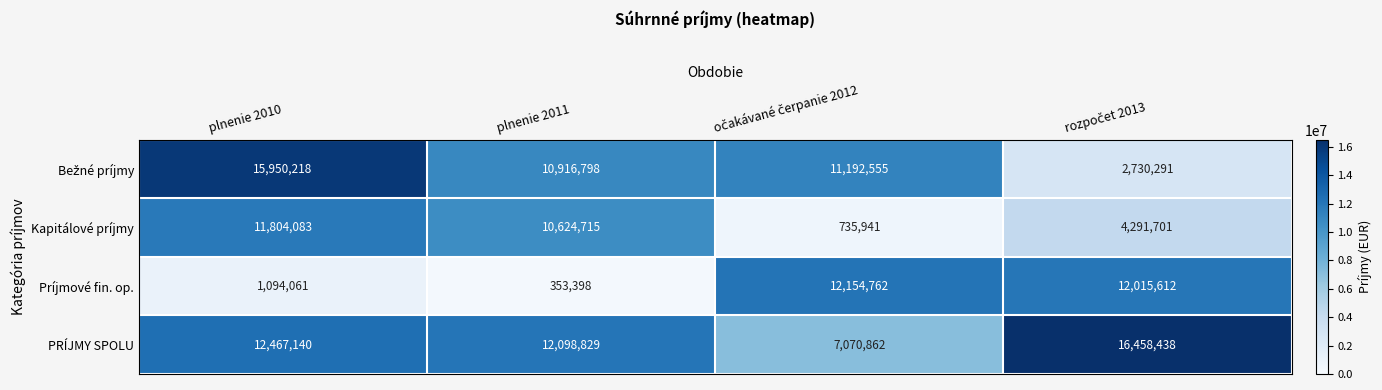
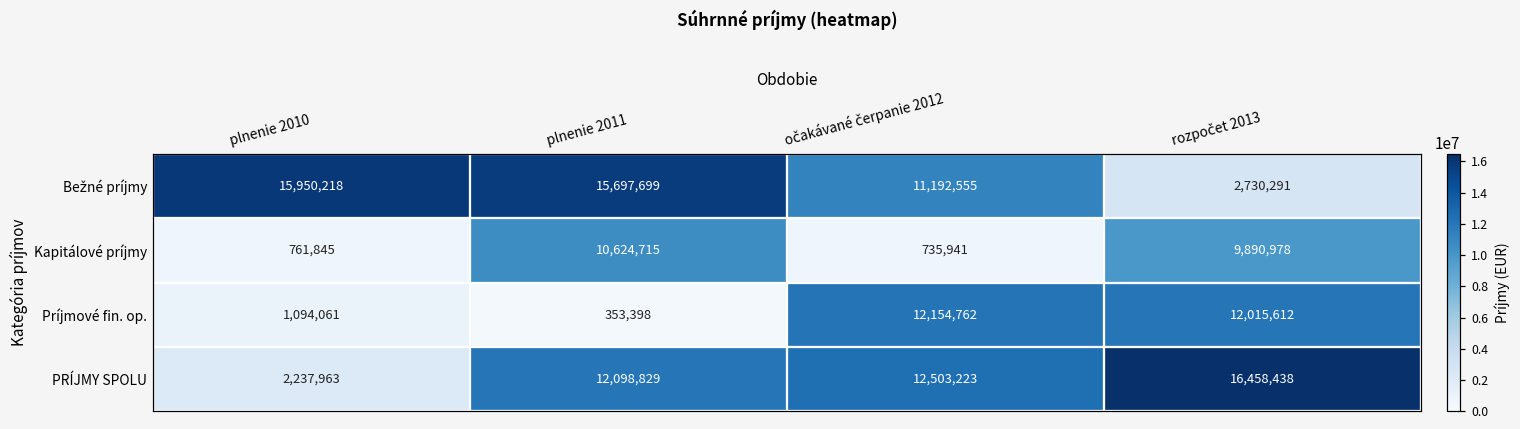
Bežné príjmy, plnenie 2011: 10,916,798 -> 15,697,699
Kapitálové príjmy, plnenie 2010: 11,804,083 -> 761,845
Kapitálové príjmy, rozpočet 2013: 4,291,701 -> 9,890,978
PRÍJMY SPOLU, plnenie 2010: 12,467,140 -> 2,237,963
PRÍJMY SPOLU, očakávané čerpanie 2012: 7,070,862 -> 12,503,223
